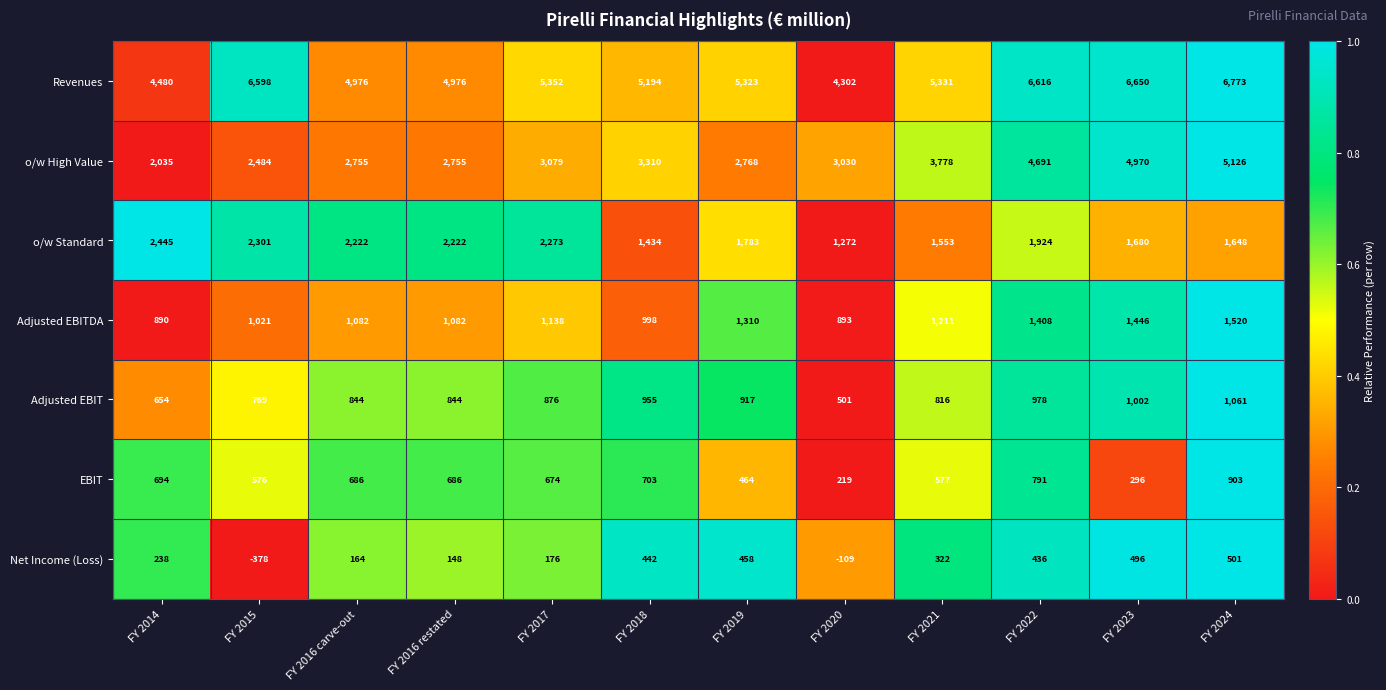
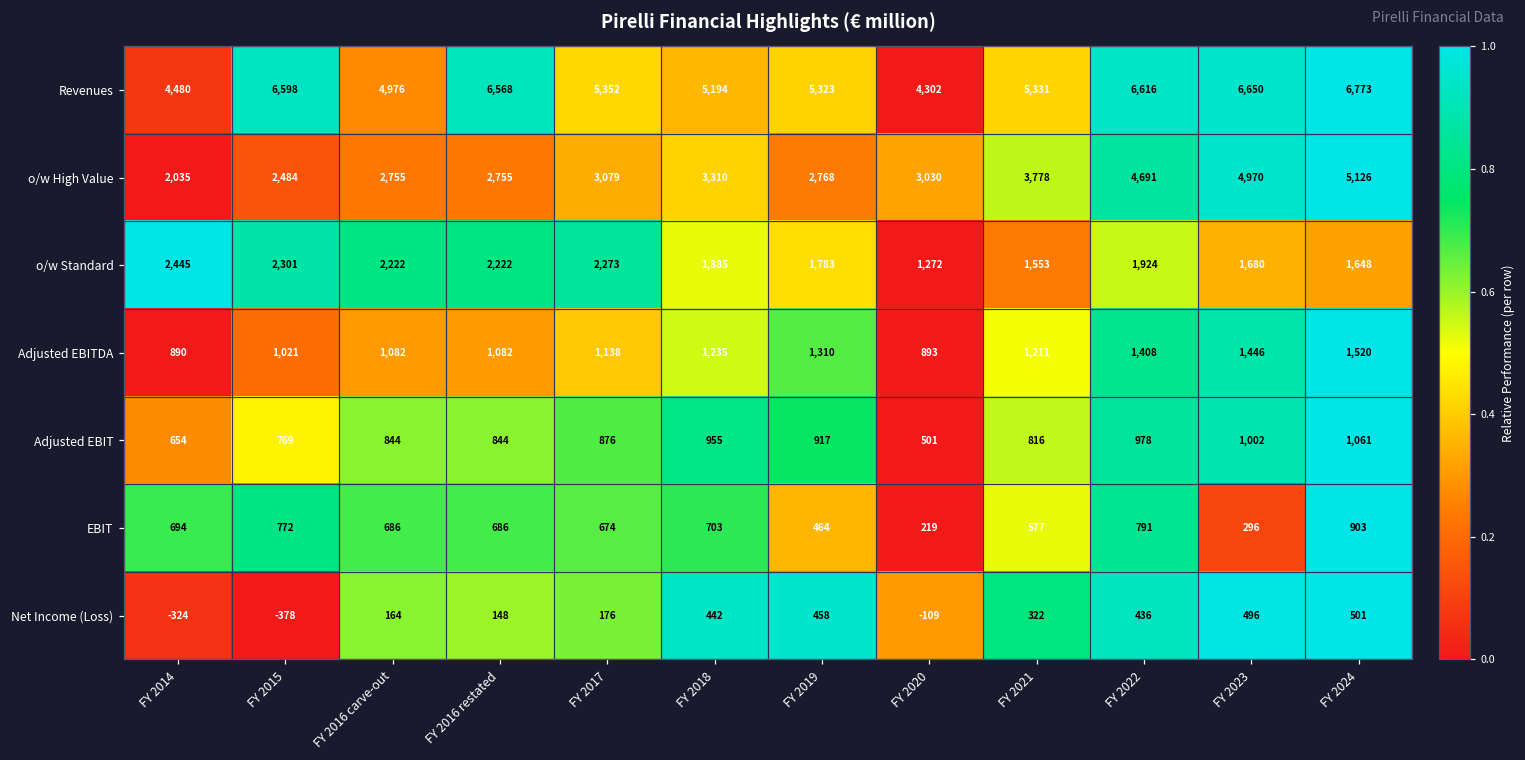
Revenues, FY 2016 restated: 4,976 -> 6,568
o/w Standard, FY 2018: 1,434 -> 1,885
Adjusted EBITDA, FY 2018: 998 -> 1,235
EBIT, FY 2015: 576 -> 772
Net Income (Loss), FY 2014: 238 -> -324
